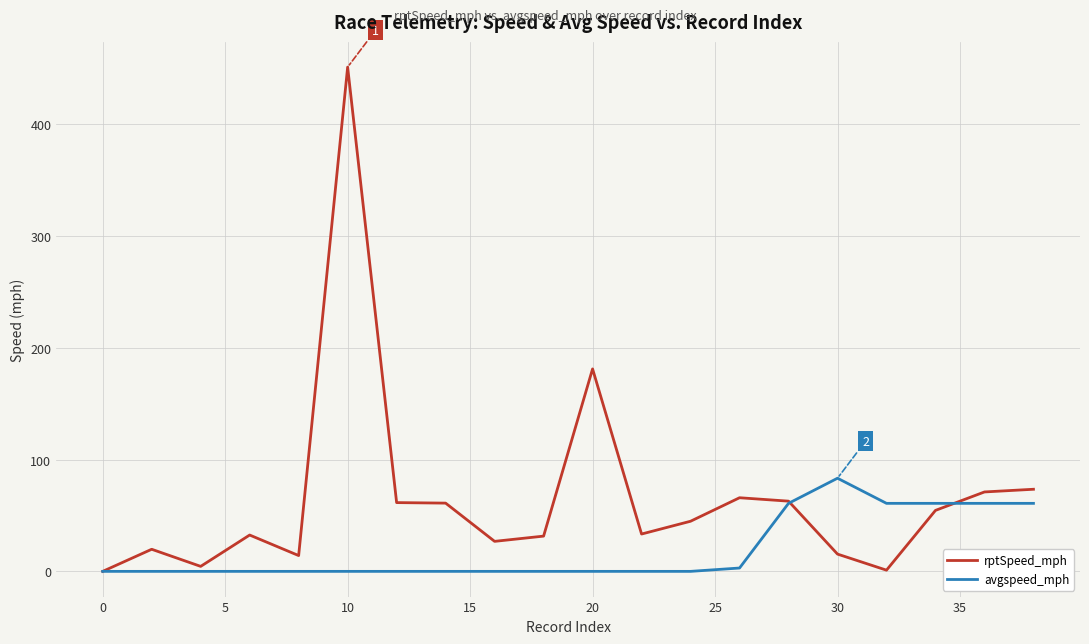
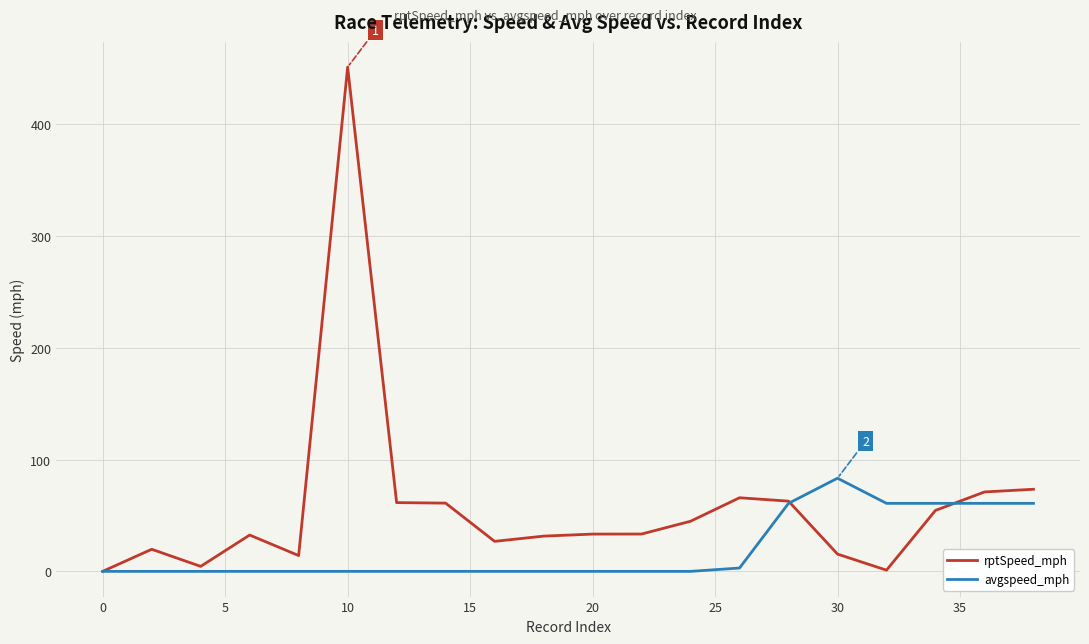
rptSpeed_mph, 20: 181 -> 33
